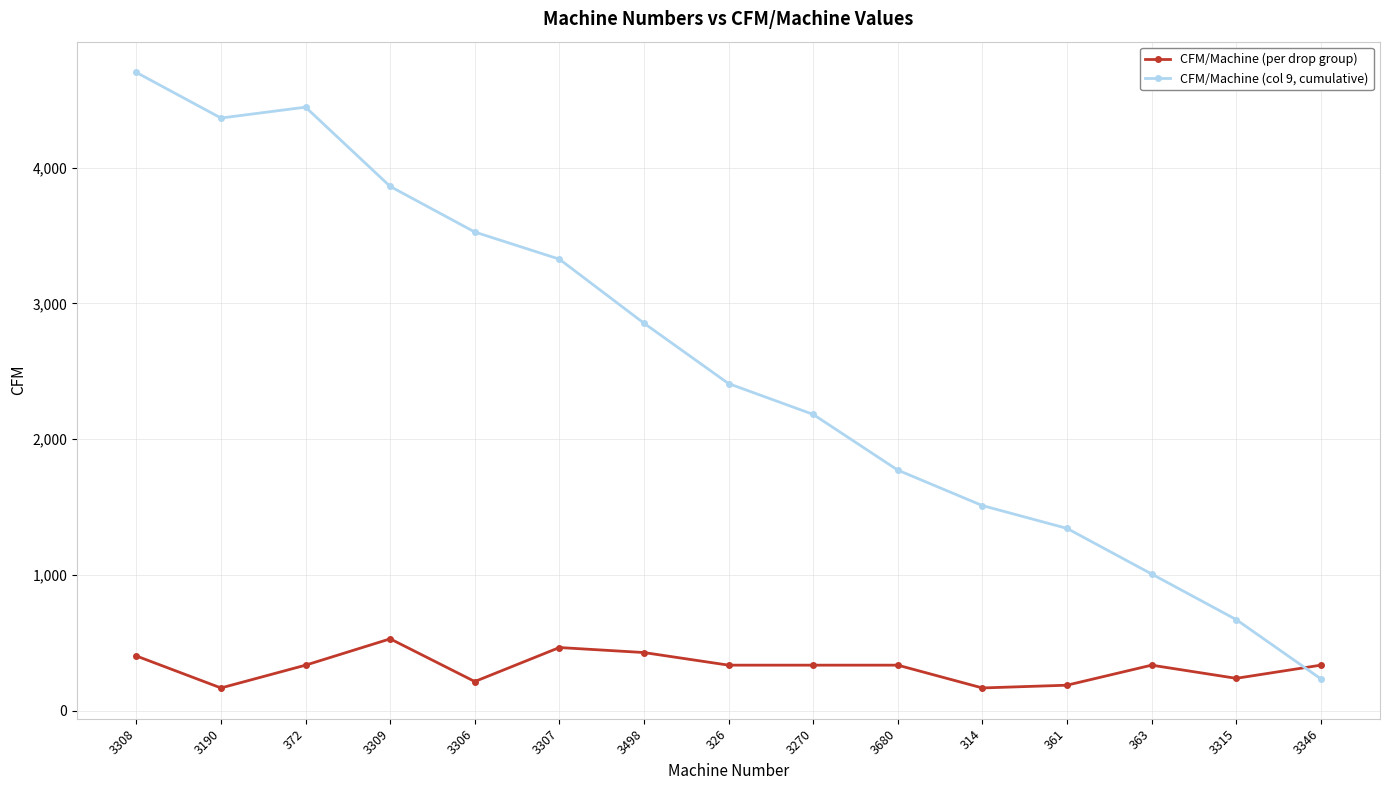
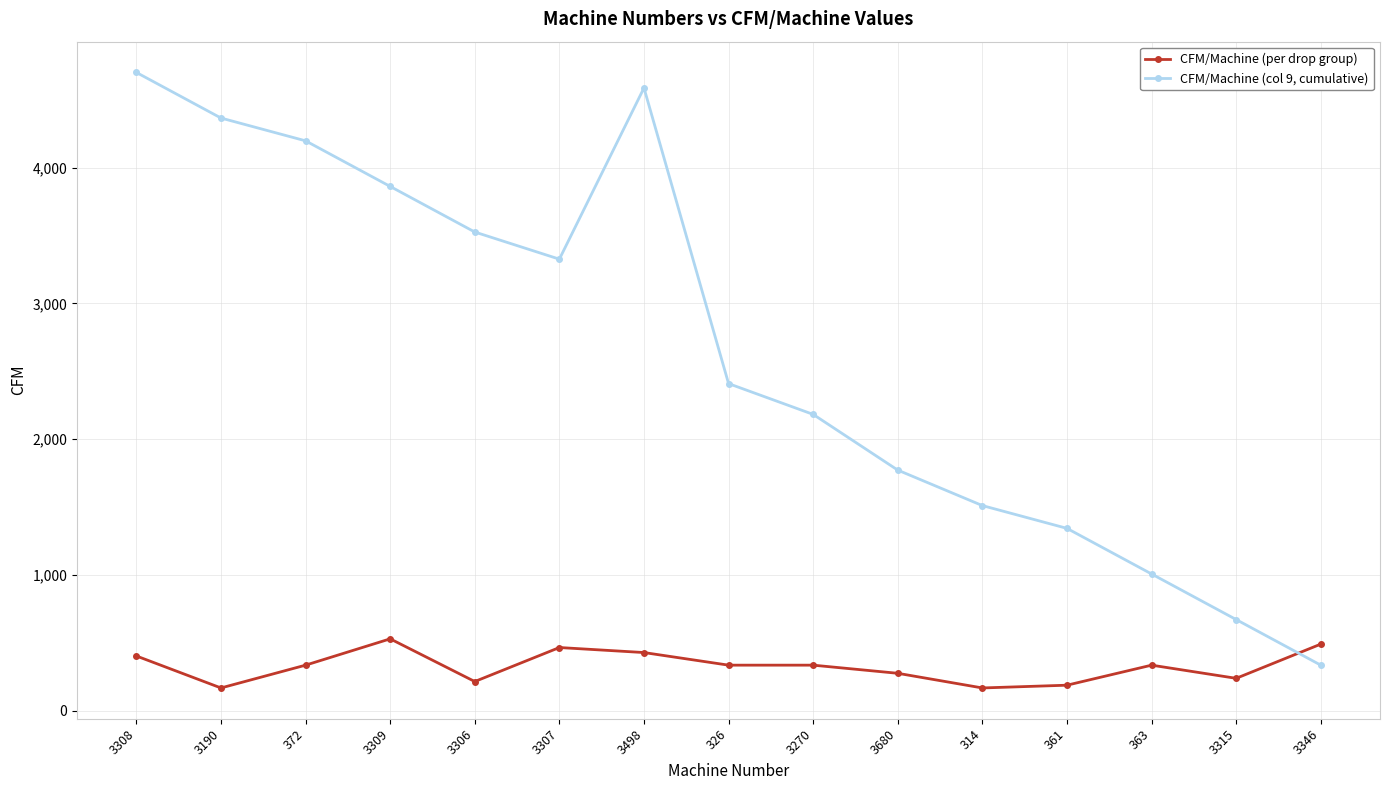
CFM/Machine (col 9, cumulative), 372: 4,440 -> 4,200
CFM/Machine (col 9, cumulative), 3498: 2,850 -> 4,590
CFM/Machine (per drop group), 3680: 340 -> 280
CFM/Machine (per drop group), 3346: 340 -> 490
CFM/Machine (col 9, cumulative), 3346: 240 -> 340
